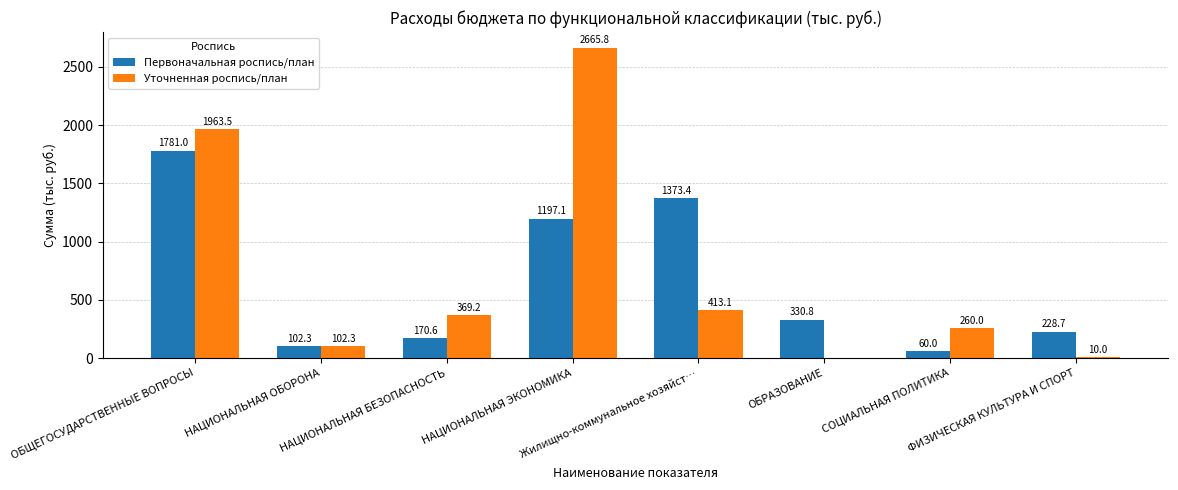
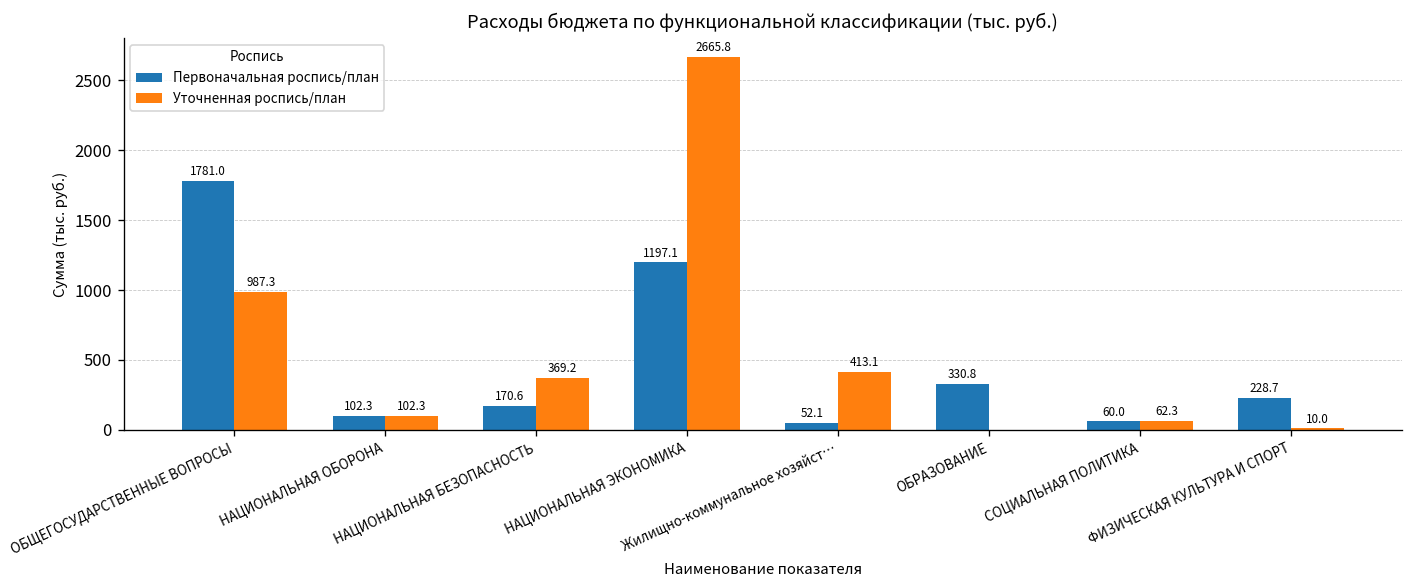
Уточненная роспись/план, ОБЩЕГОСУДАРСТВЕННЫЕ ВОПРОСЫ: 1963.5 -> 987.3
Первоначальная роспись/план, Жилищно-коммунальное хозяйст…: 1373.4 -> 52.1
Уточненная роспись/план, СОЦИАЛЬНАЯ ПОЛИТИКА: 260.0 -> 62.3
